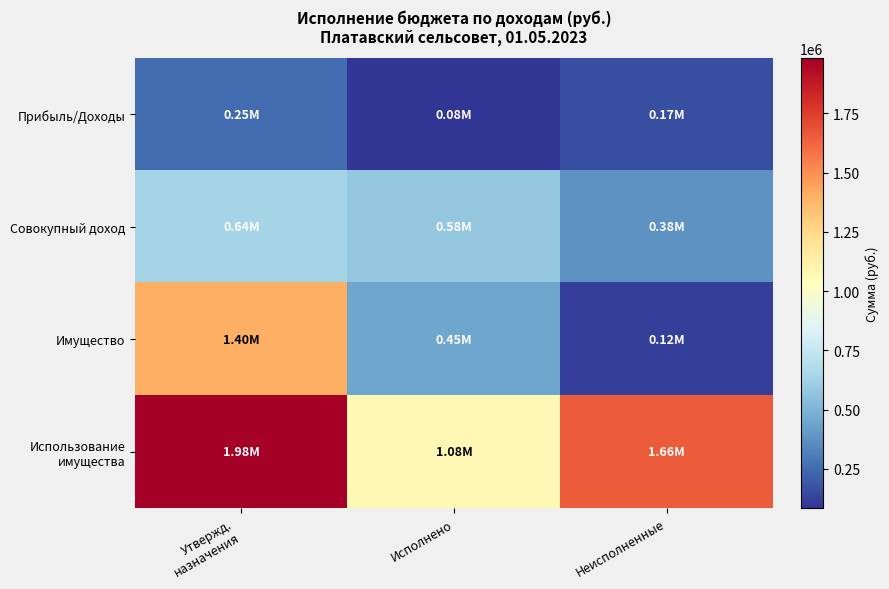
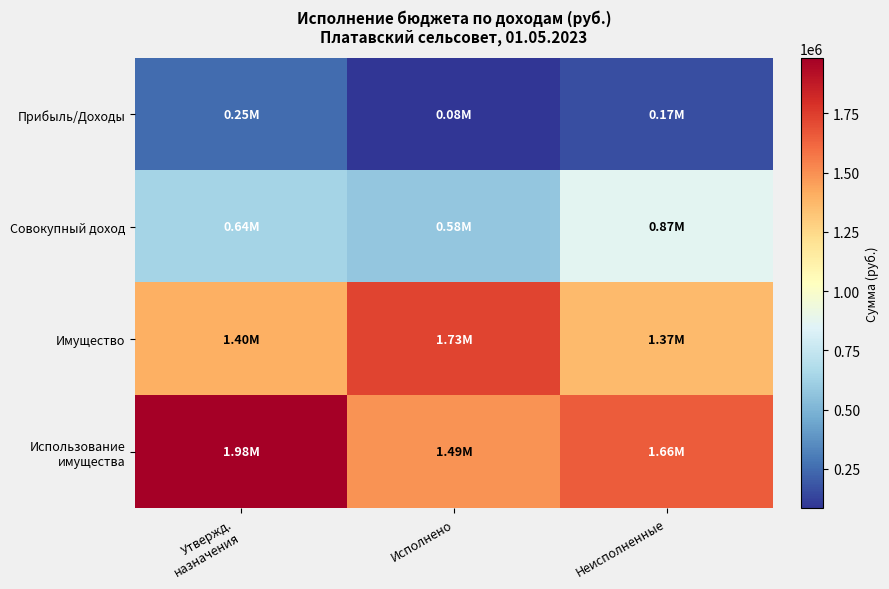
Совокупный доход, Неисполненные: 0.38M -> 0.87M
Имущество, Исполнено: 0.45M -> 1.73M
Имущество, Неисполненные: 0.12M -> 1.37M
Использование имущества, Исполнено: 1.08M -> 1.49M
